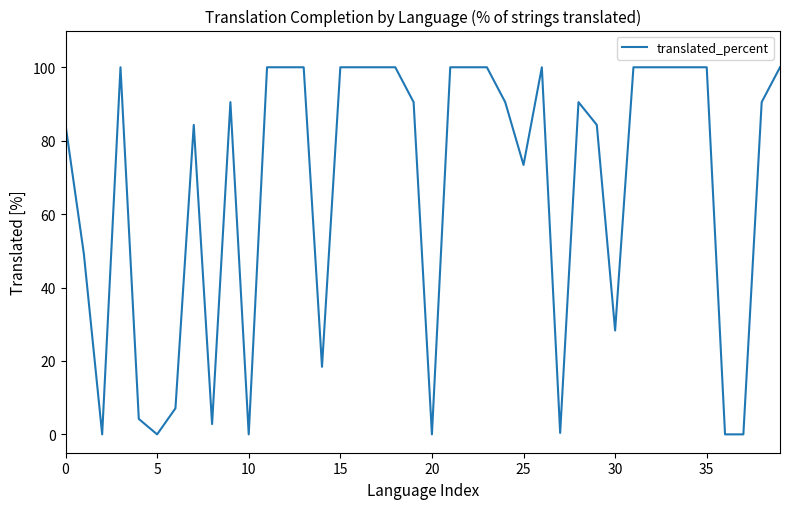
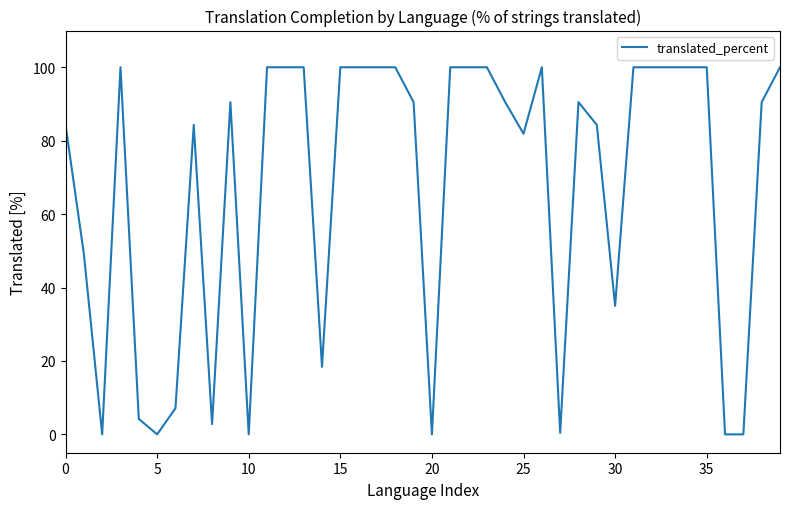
25: 73 -> 82
30: 28 -> 35
